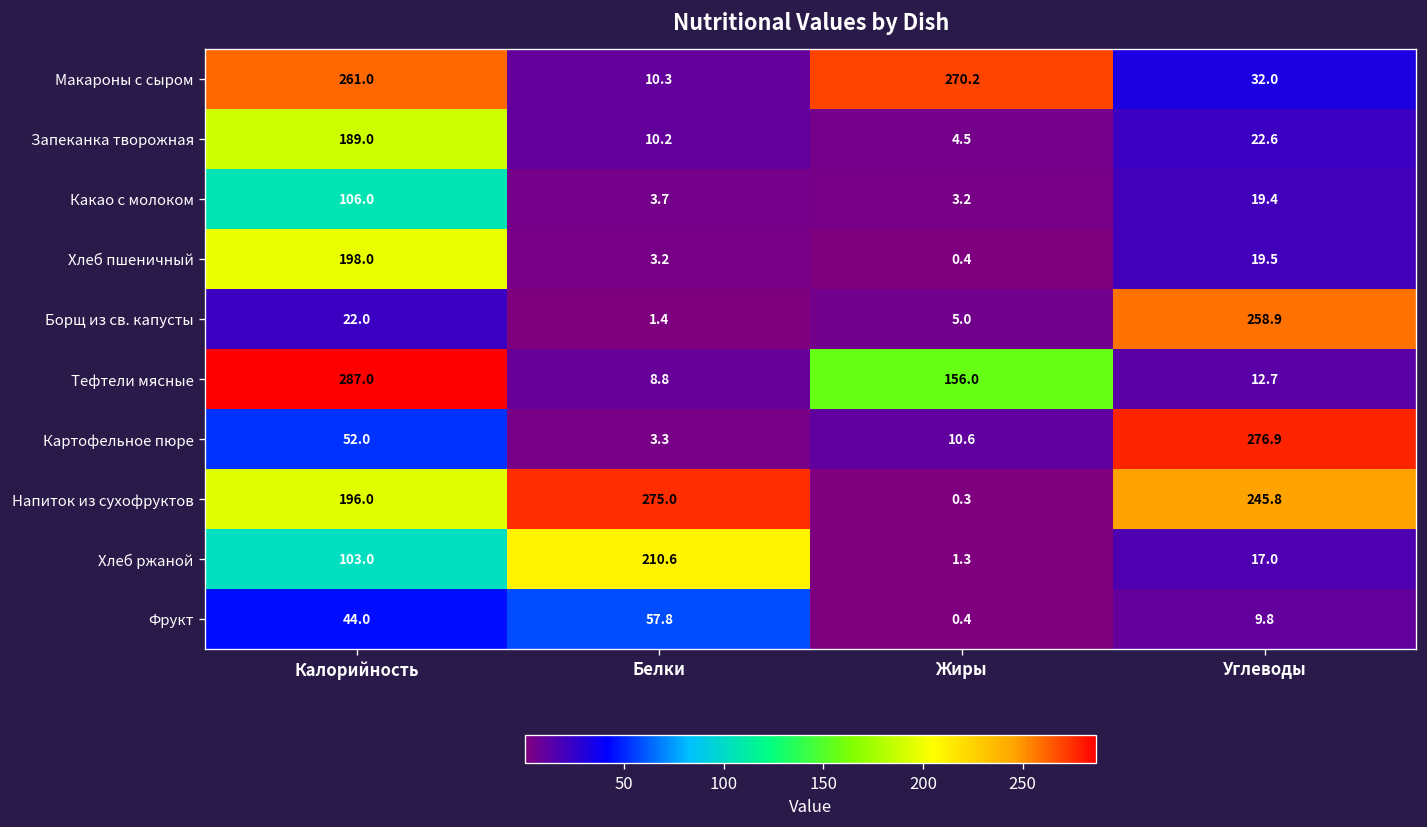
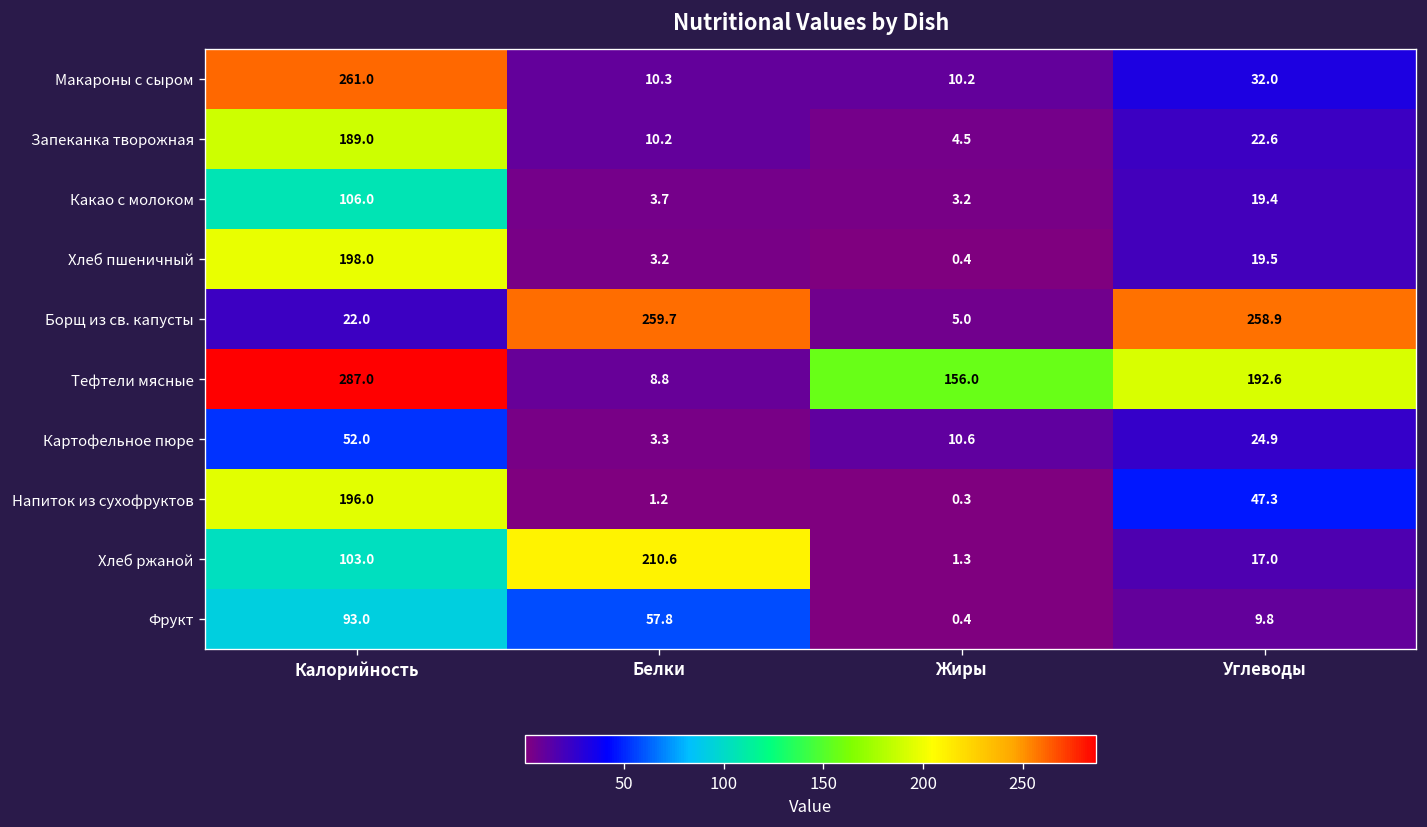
Макароны с сыром, Жиры: 270.2 -> 10.2
Борщ из св. капусты, Белки: 1.4 -> 259.7
Тефтели мясные, Углеводы: 12.7 -> 192.6
Картофельное пюре, Углеводы: 276.9 -> 24.9
Напиток из сухофруктов, Белки: 275.0 -> 1.2
Напиток из сухофруктов, Углеводы: 245.8 -> 47.3
Фрукт, Калорийность: 44.0 -> 93.0
